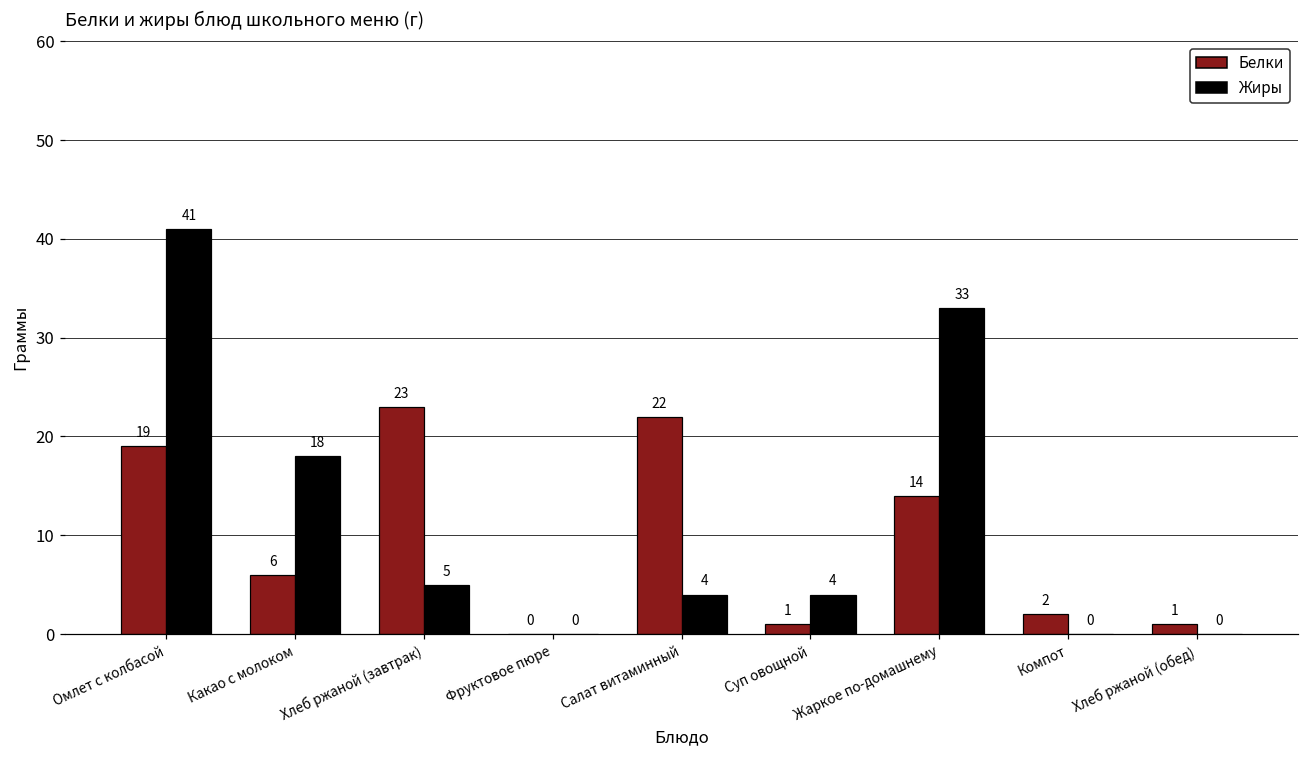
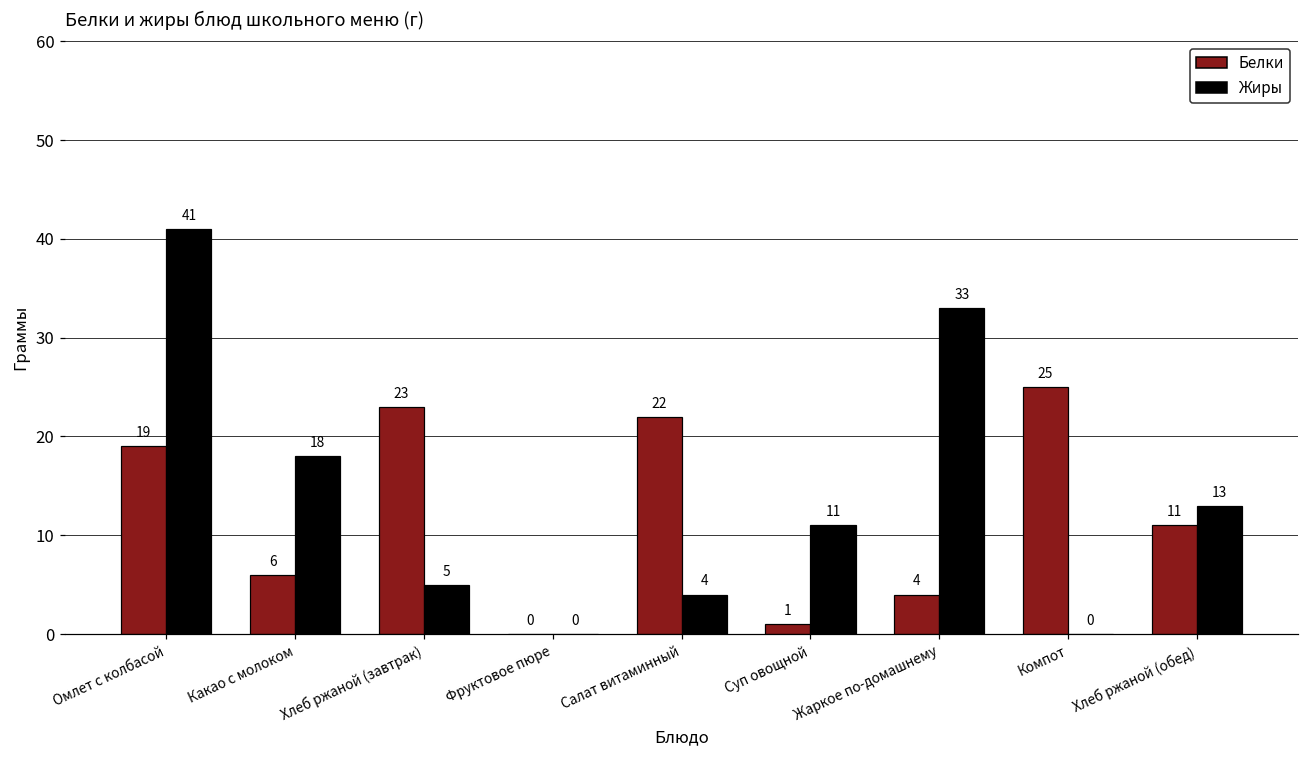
Жиры, Суп овощной: 4 -> 11
Белки, Жаркое по-домашнему: 14 -> 4
Белки, Компот: 2 -> 25
Белки, Хлеб ржаной (обед): 1 -> 11
Жиры, Хлеб ржаной (обед): 0 -> 13
